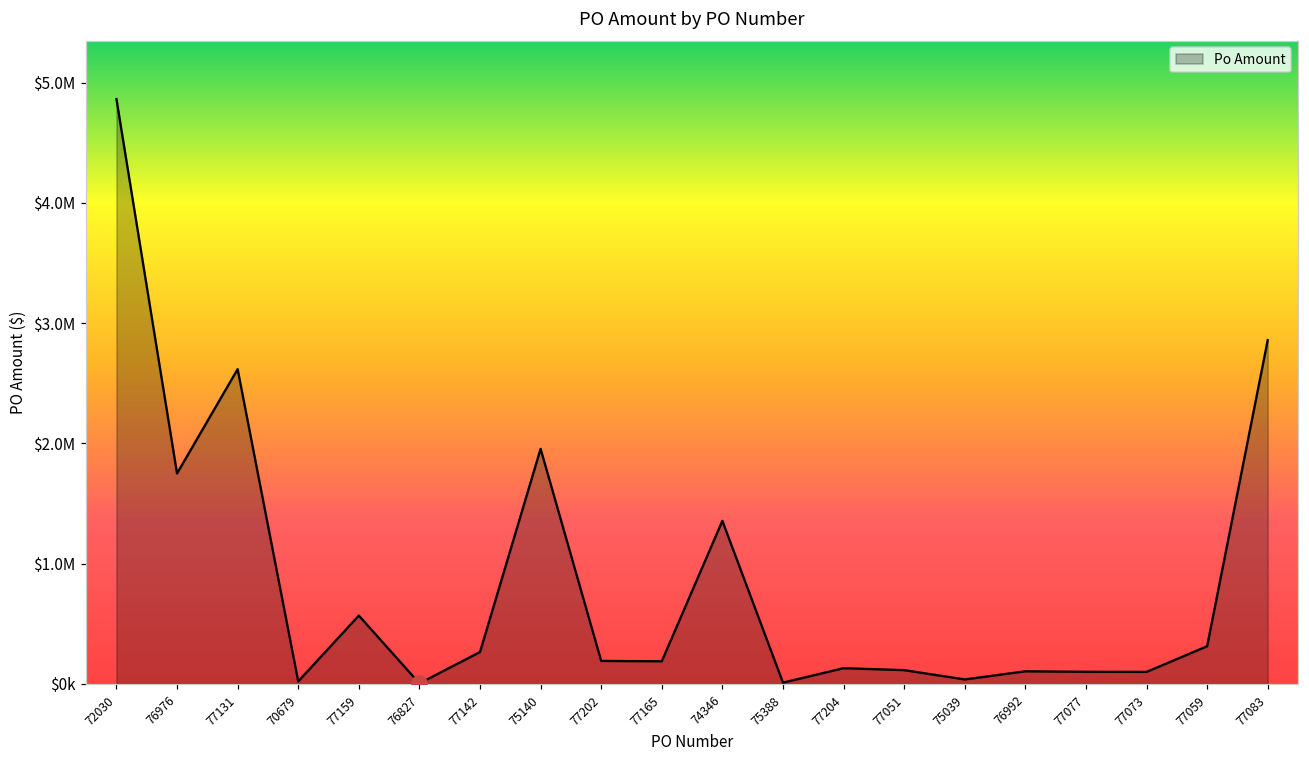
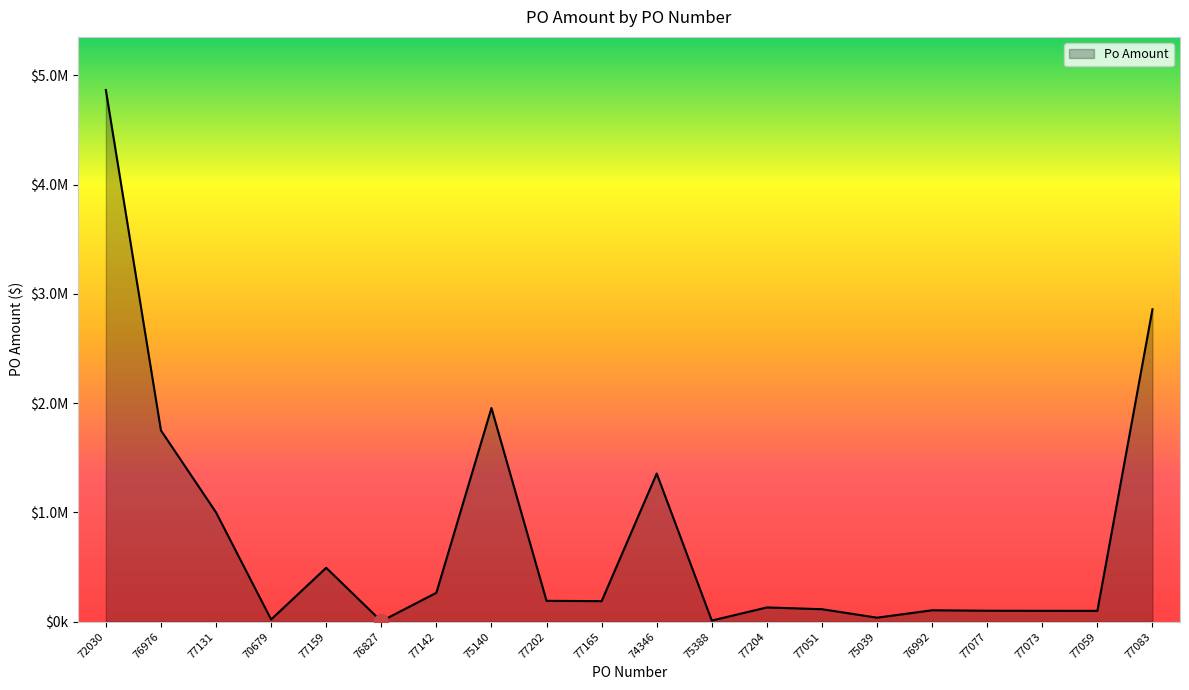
Po Amount, 77131: $2620000 -> $1000000
Po Amount, 77159: $570000 -> $490000
Po Amount, 77059: $310000 -> $100000
